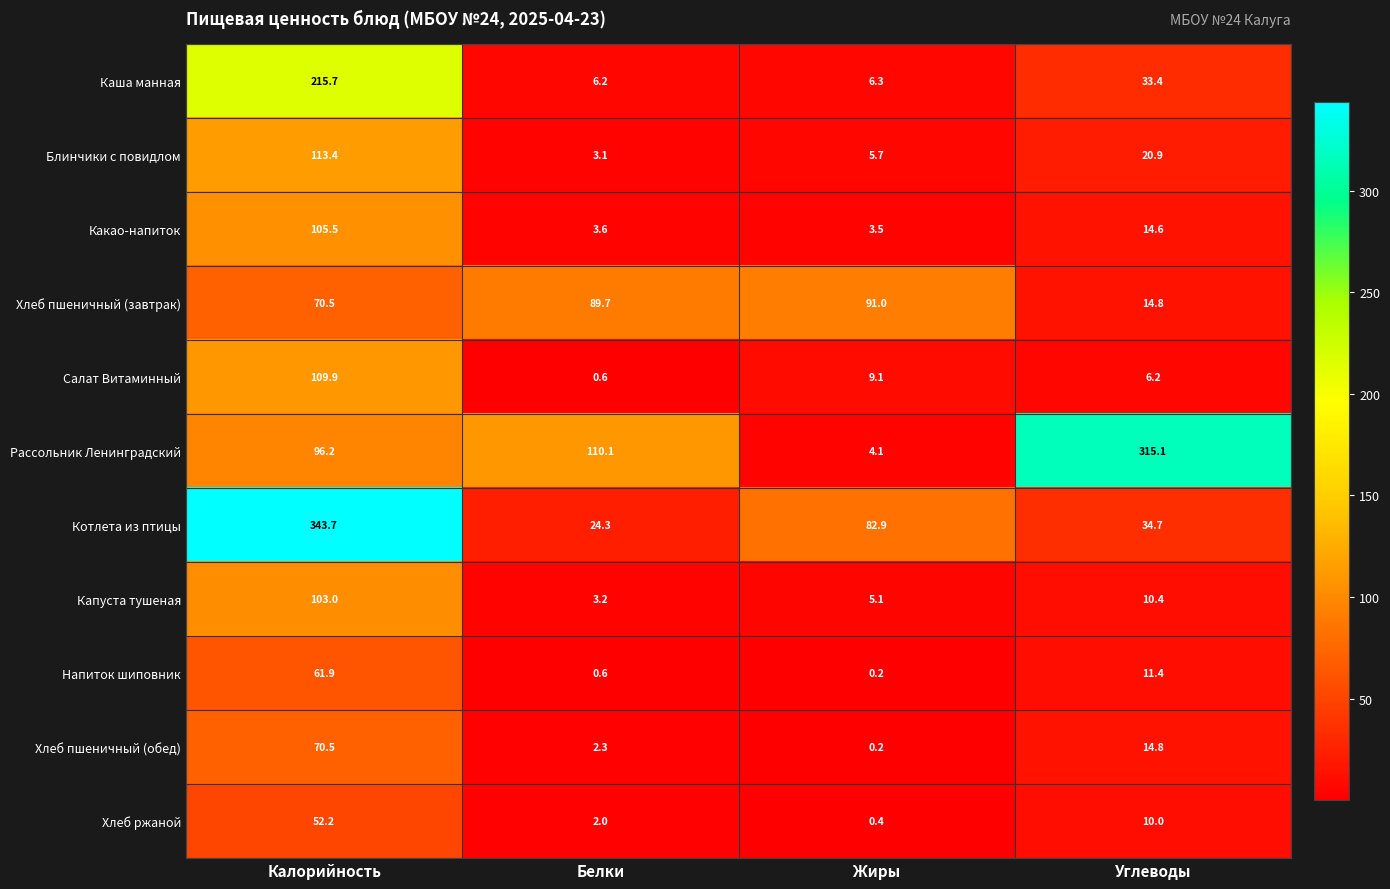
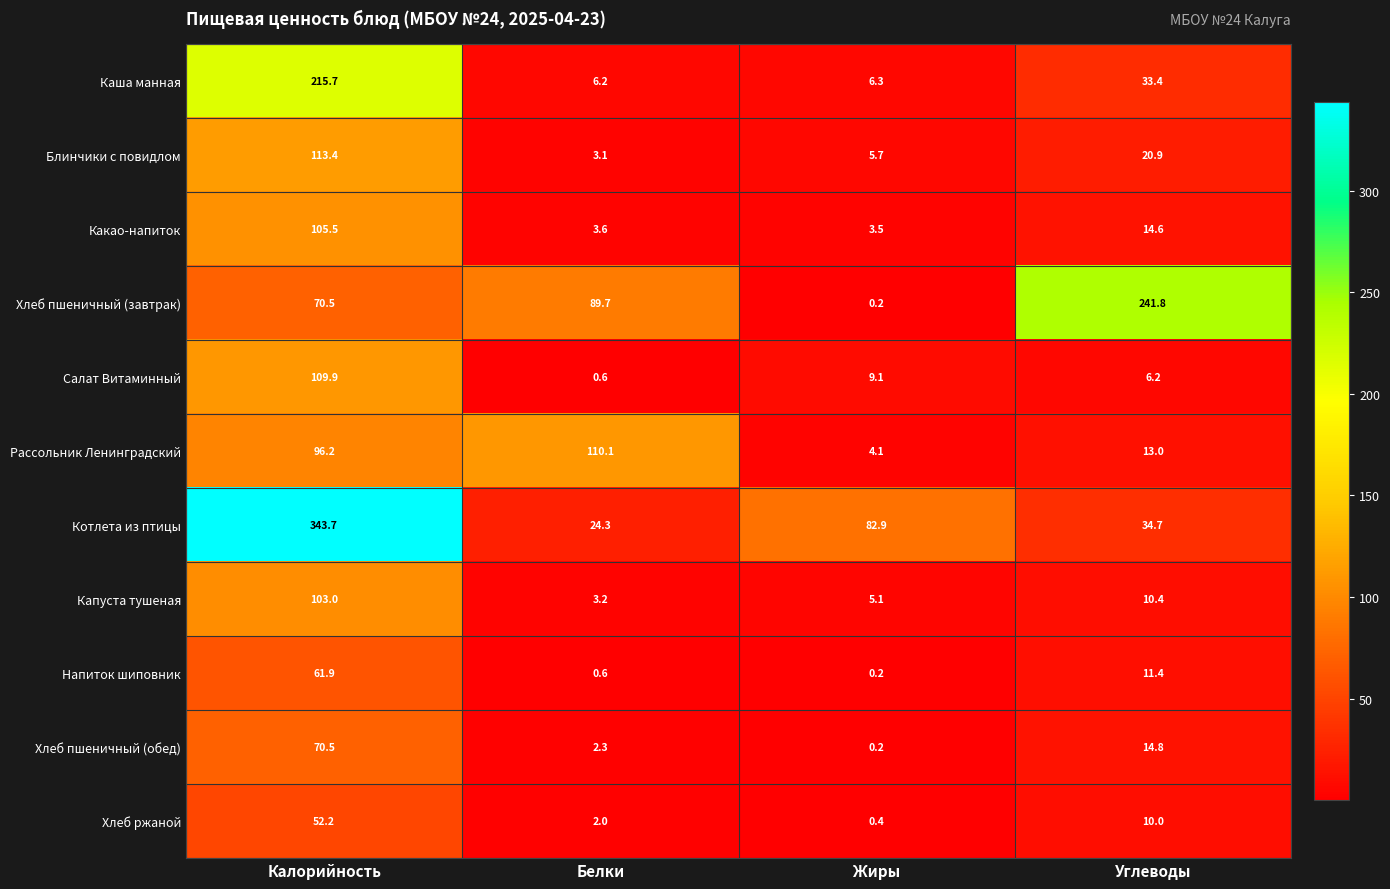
Хлеб пшеничный (завтрак), Жиры: 91.0 -> 0.2
Хлеб пшеничный (завтрак), Углеводы: 14.8 -> 241.8
Рассольник Ленинградский, Углеводы: 315.1 -> 13.0
